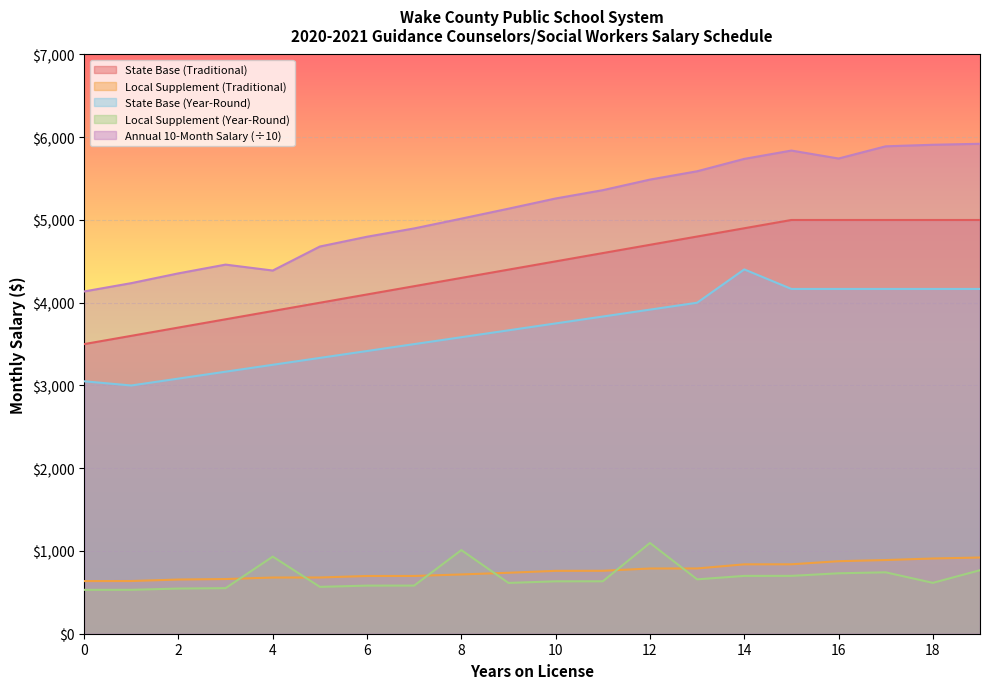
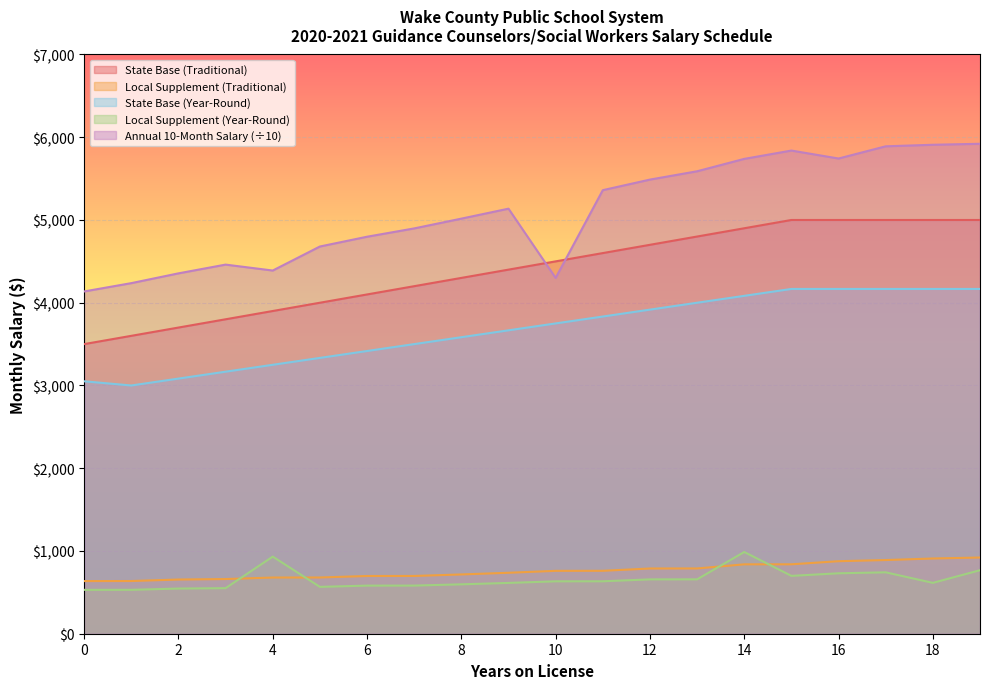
Local Supplement (Year-Round), 8: $1,000 -> $600
Annual 10-Month Salary (÷10), 10: $5,300 -> $4,300
Local Supplement (Year-Round), 12: $1,100 -> $700
State Base (Year-Round), 14: $4,400 -> $4,100
Local Supplement (Year-Round), 14: $700 -> $1,000
